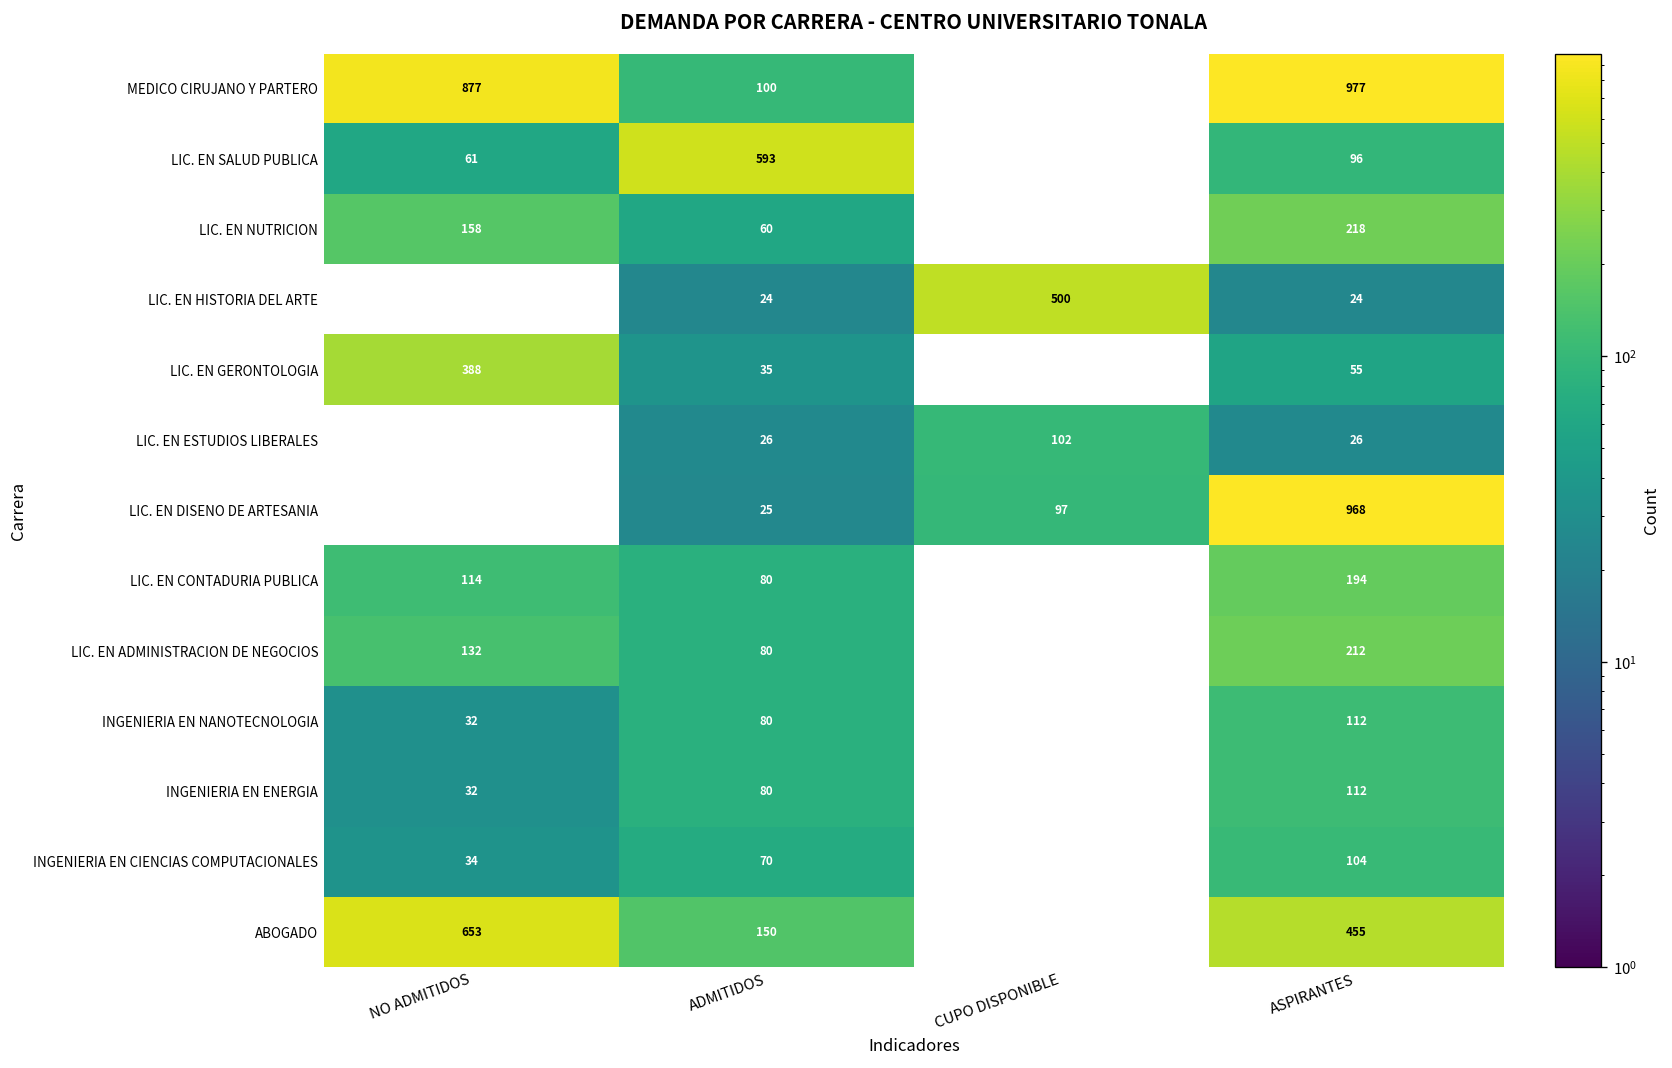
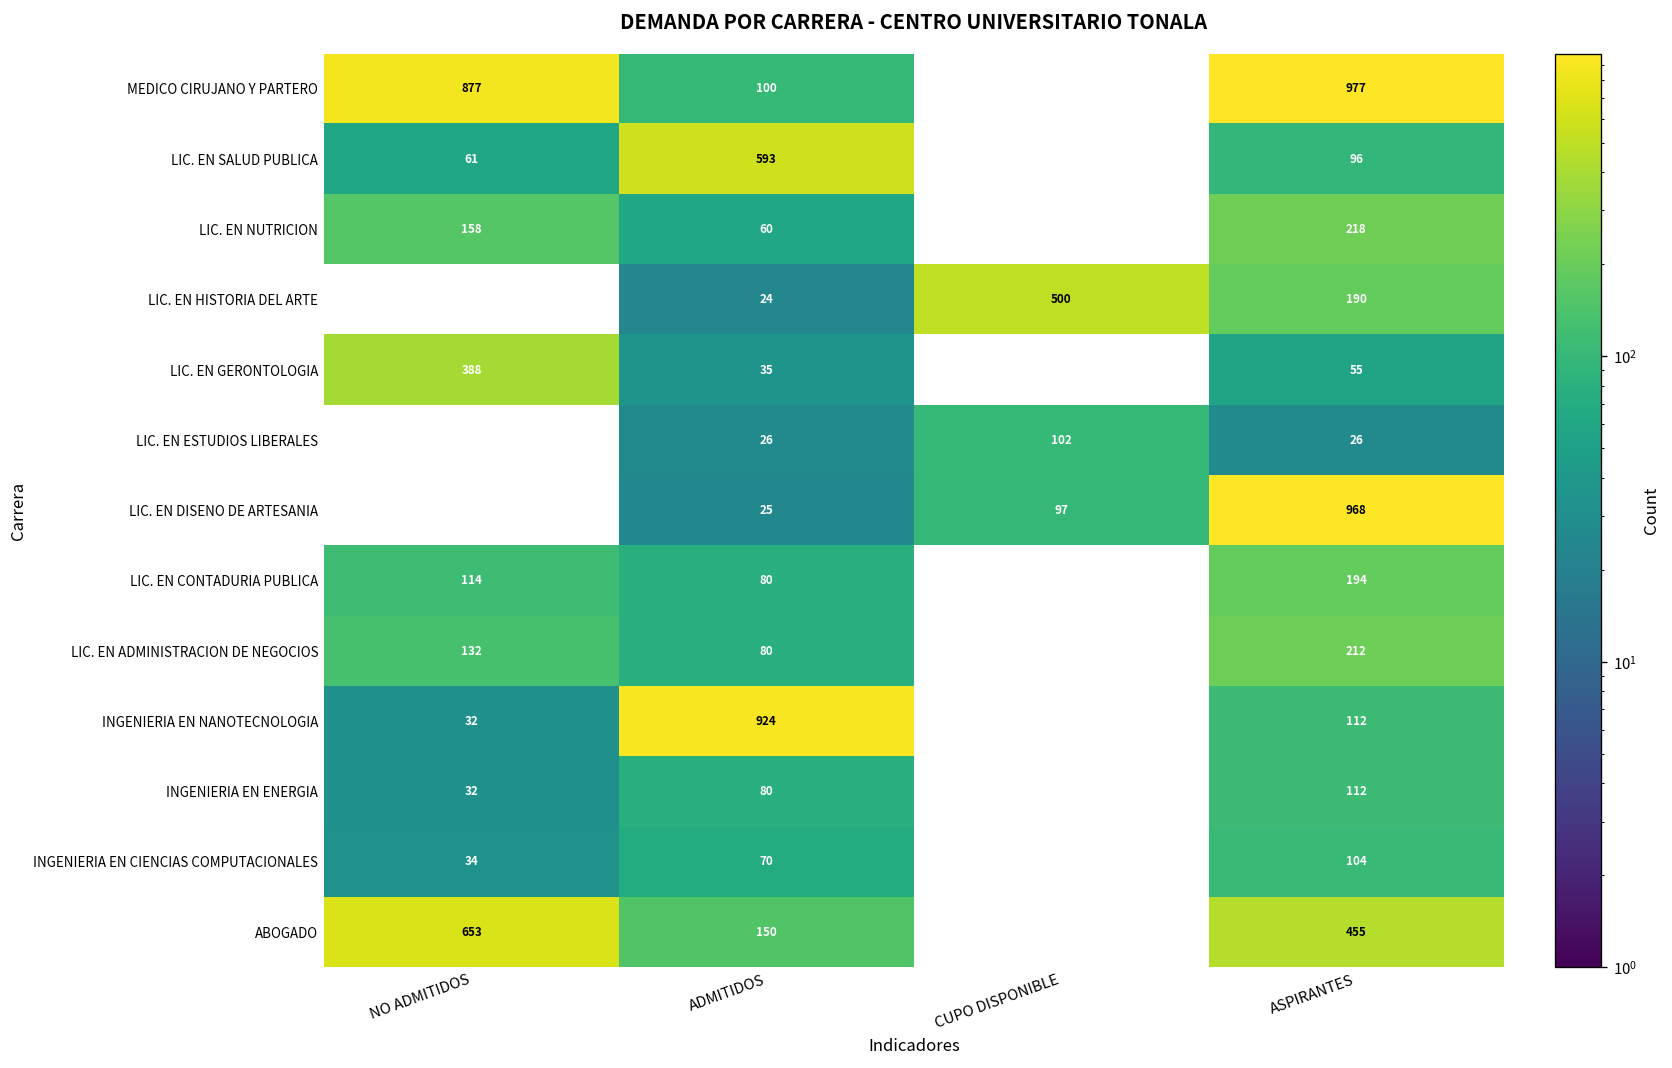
LIC. EN HISTORIA DEL ARTE, ASPIRANTES: 24 -> 190
INGENIERIA EN NANOTECNOLOGIA, ADMITIDOS: 80 -> 924
